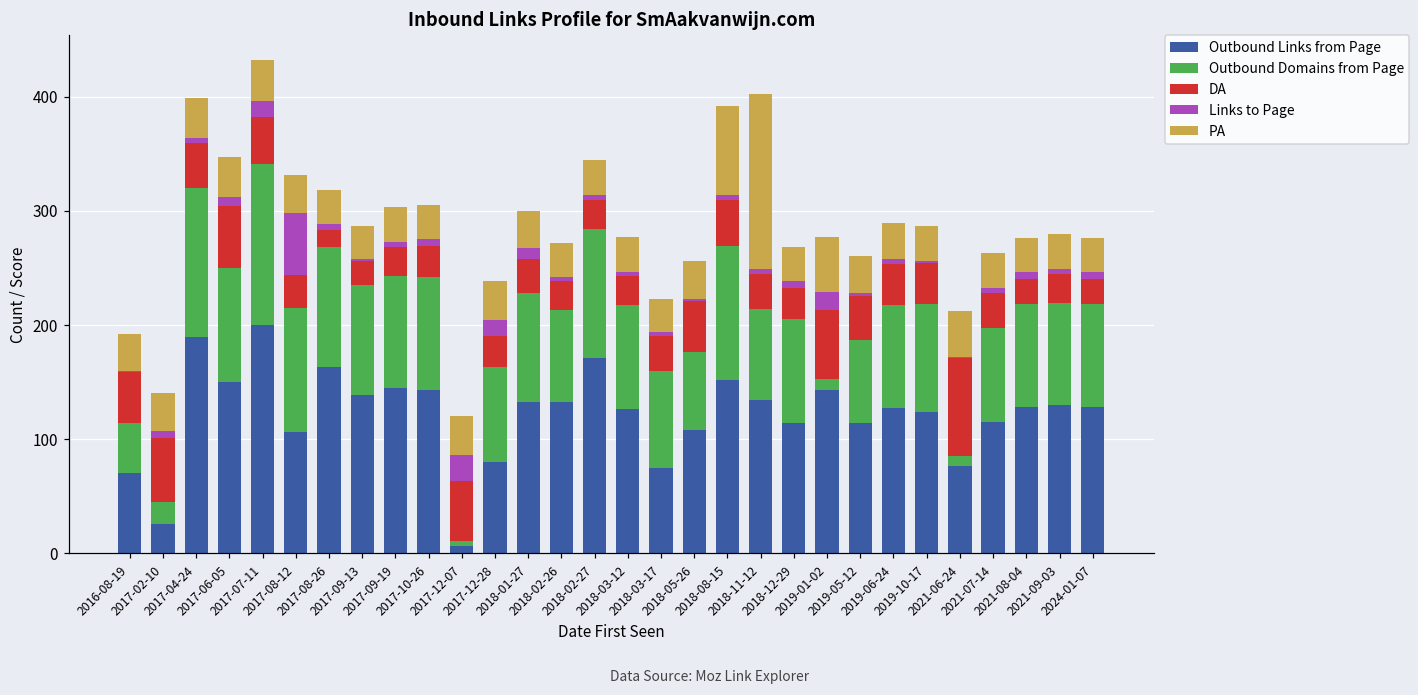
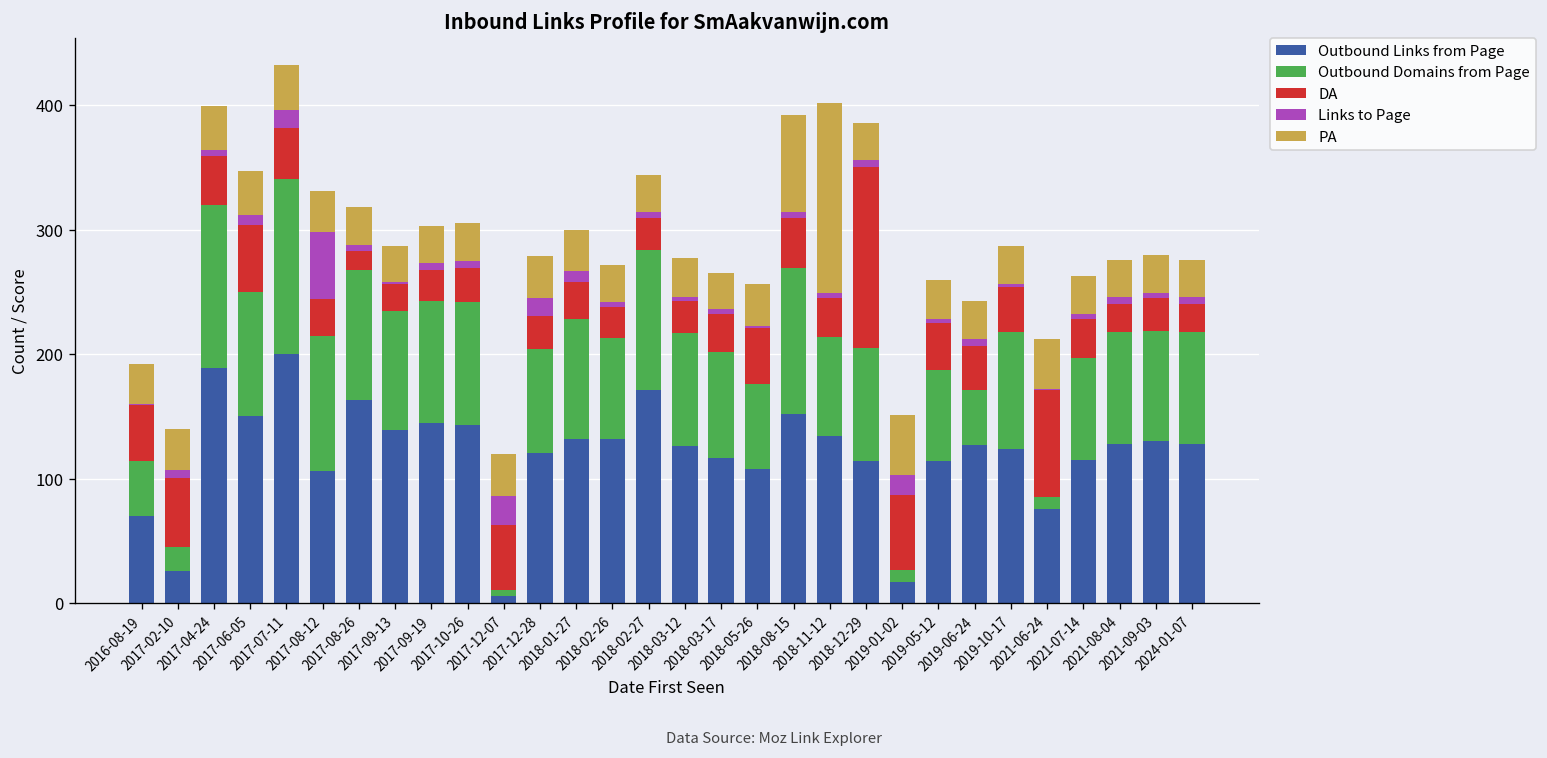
Outbound Links from Page, 2017-12-28: 80 -> 121
Outbound Links from Page, 2018-03-17: 75 -> 117
DA, 2018-12-29: 27 -> 145
Outbound Links from Page, 2019-01-02: 143 -> 17
Outbound Domains from Page, 2019-06-24: 90 -> 44
